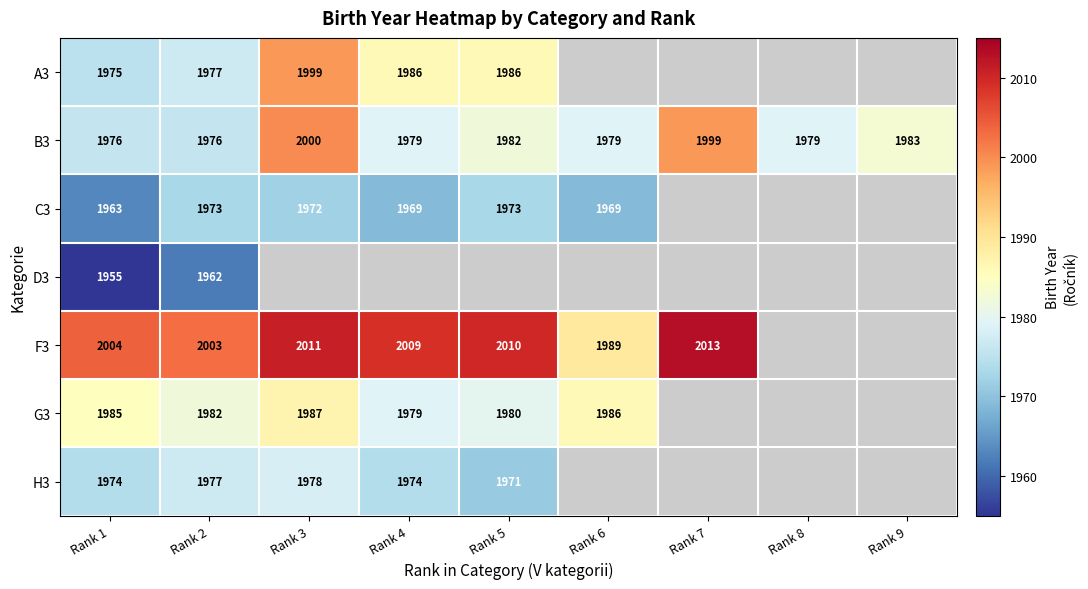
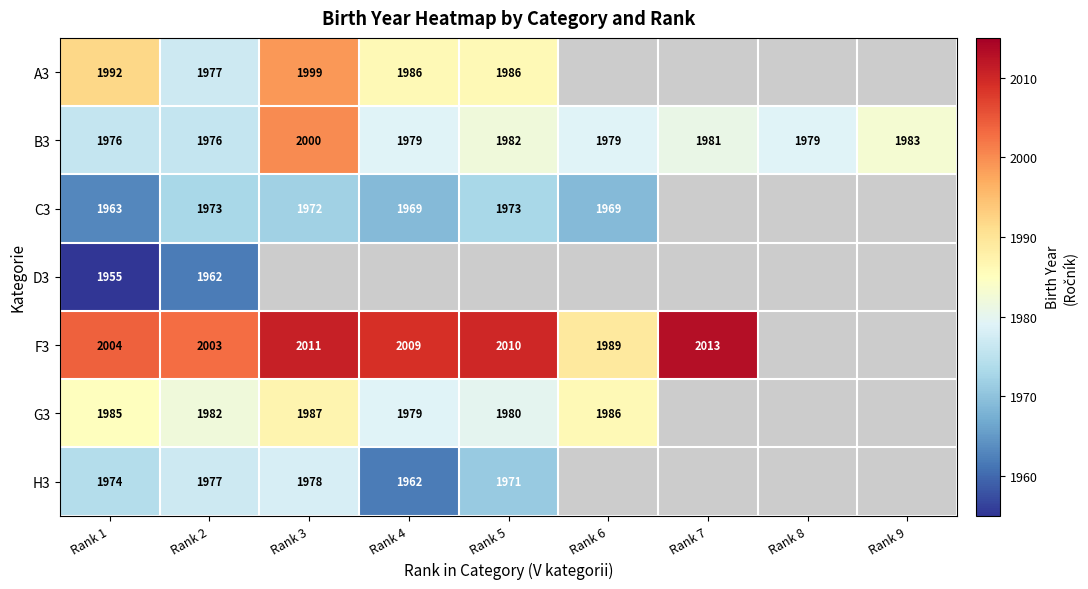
A3, Rank 1: 1975 -> 1992
B3, Rank 7: 1999 -> 1981
H3, Rank 4: 1974 -> 1962
